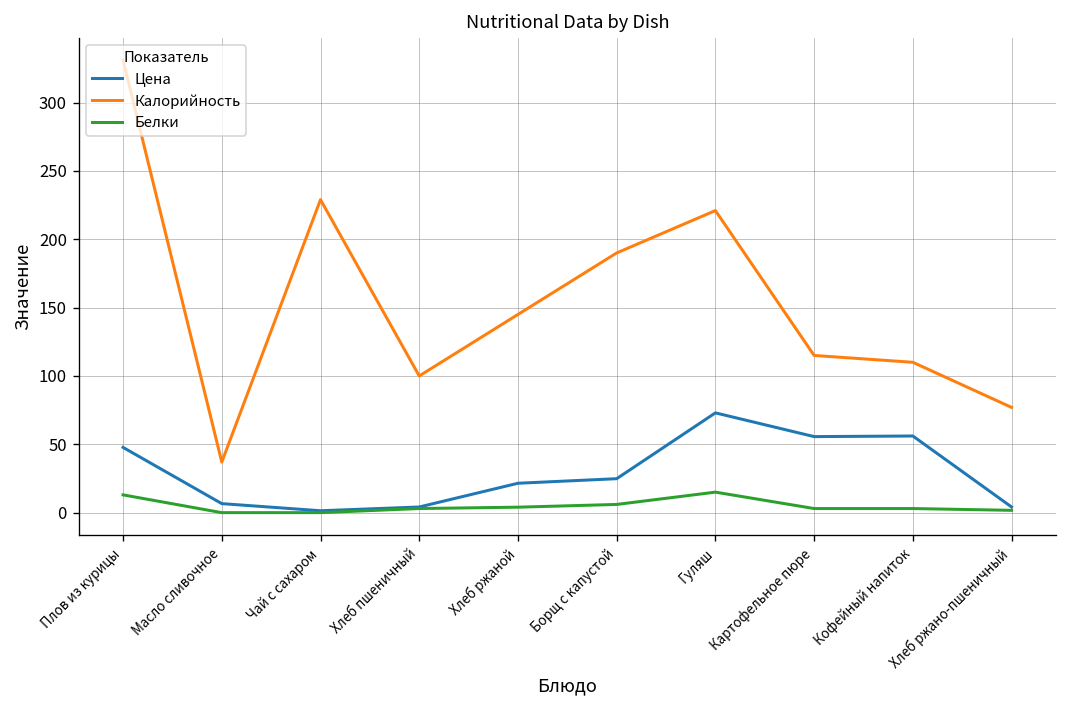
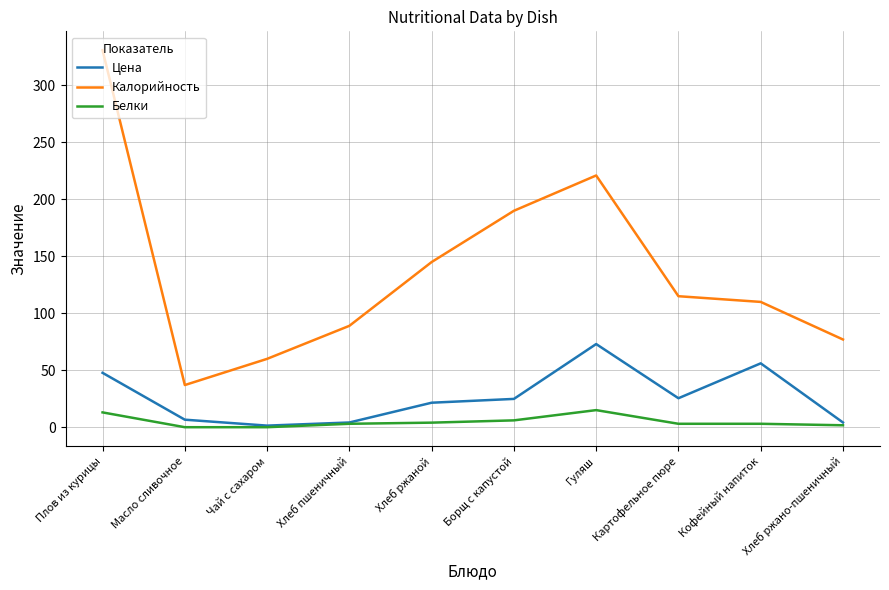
Калорийность, Чай с сахаром: 229 -> 60
Калорийность, Хлеб пшеничный: 100 -> 89
Цена, Картофельное пюре: 56 -> 25
